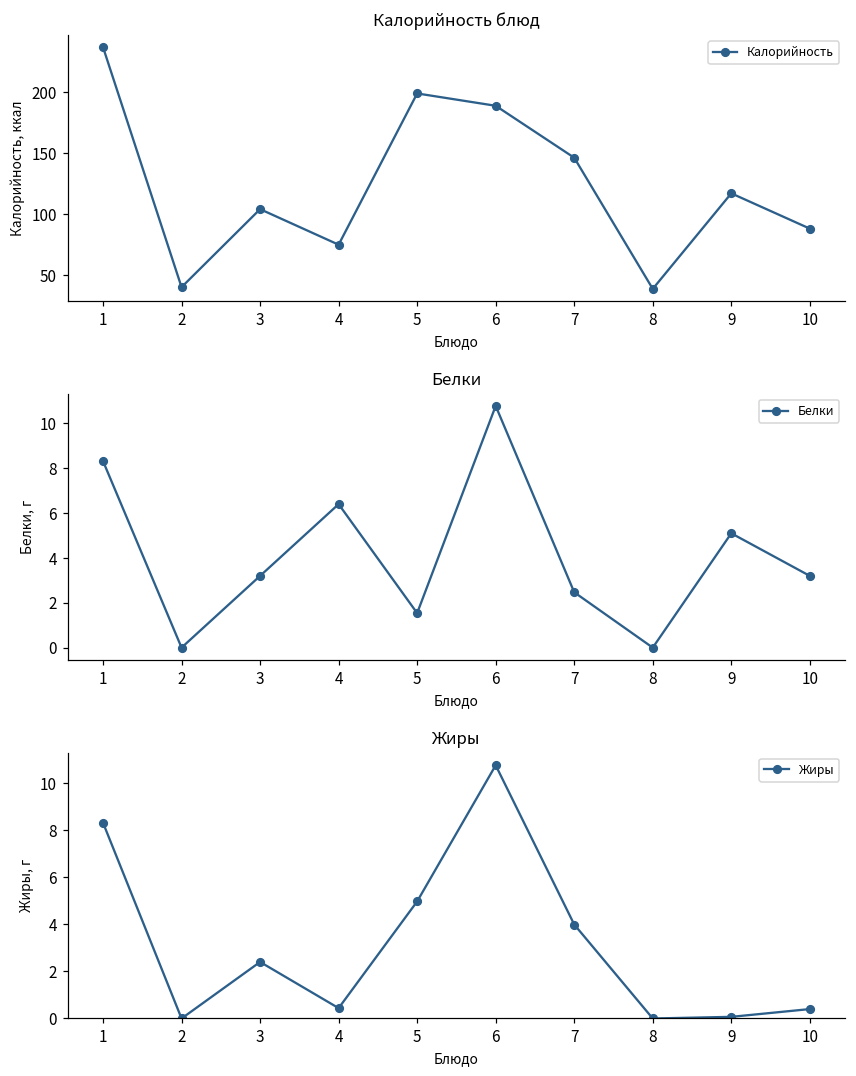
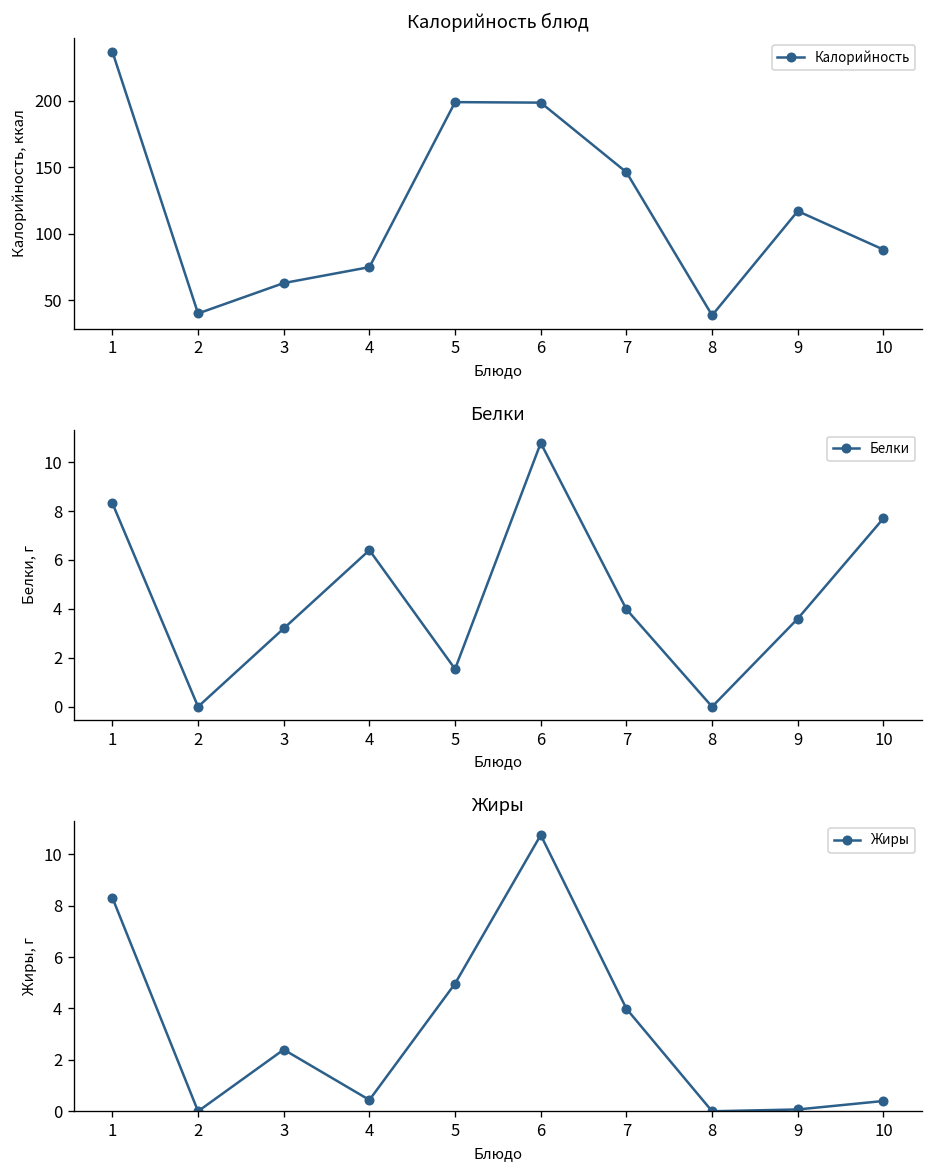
Калорийность блюд, 3: 104 -> 63
Калорийность блюд, 6: 189 -> 199
Белки, 7: 2.5 -> 4.0
Белки, 9: 5.1 -> 3.6
Белки, 10: 3.2 -> 7.7
